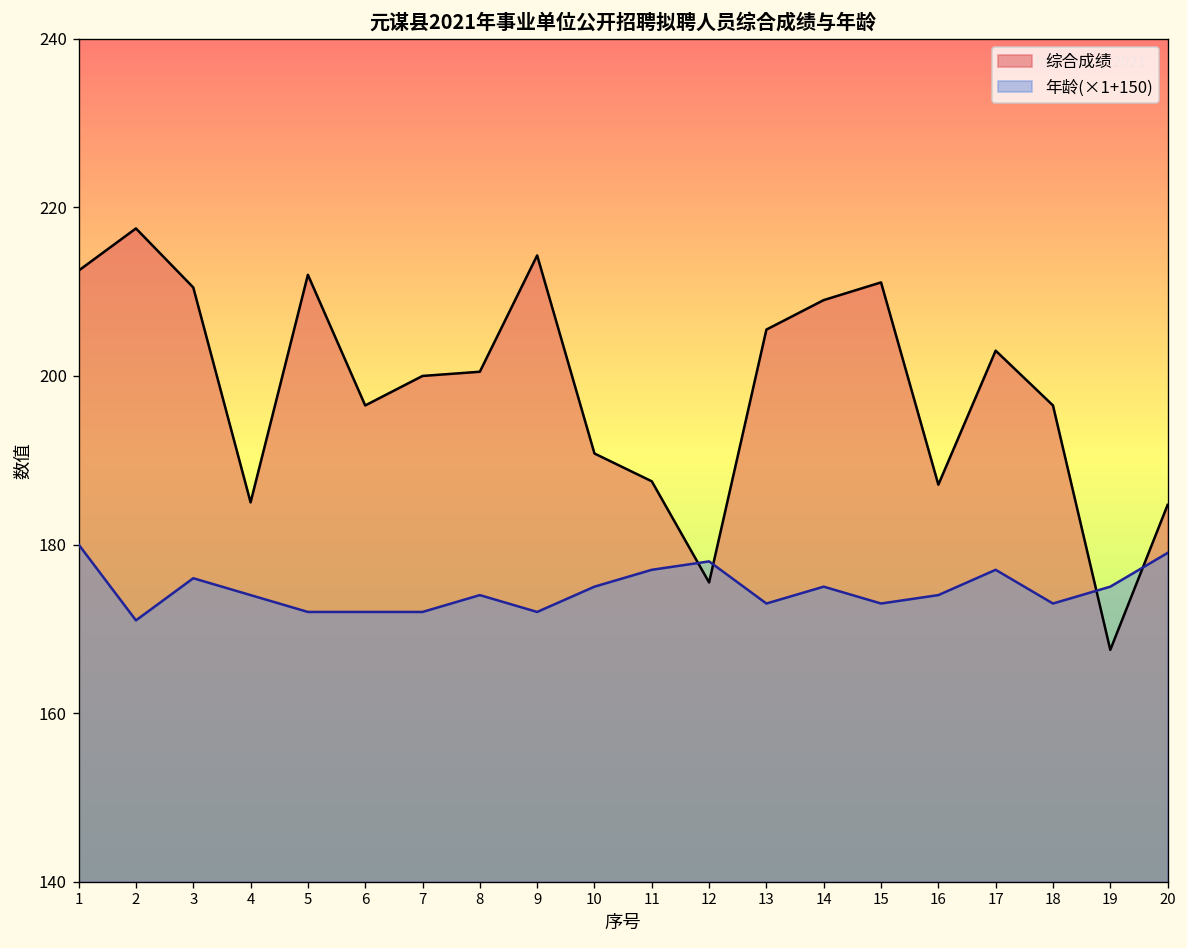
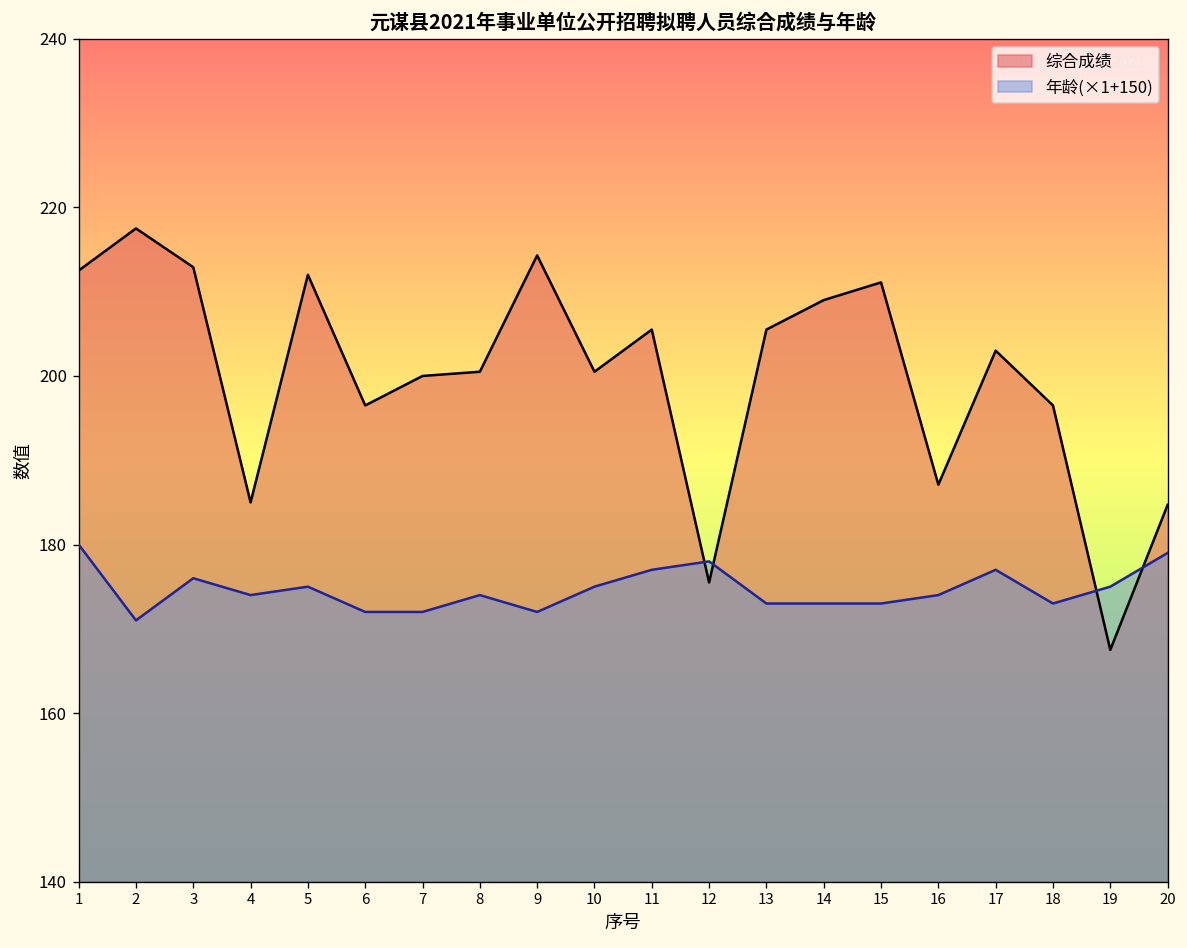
综合成绩, 3: 211 -> 213
年龄(×1+150), 5: 172 -> 175
综合成绩, 10: 191 -> 201
综合成绩, 11: 188 -> 206
年龄(×1+150), 14: 175 -> 173
